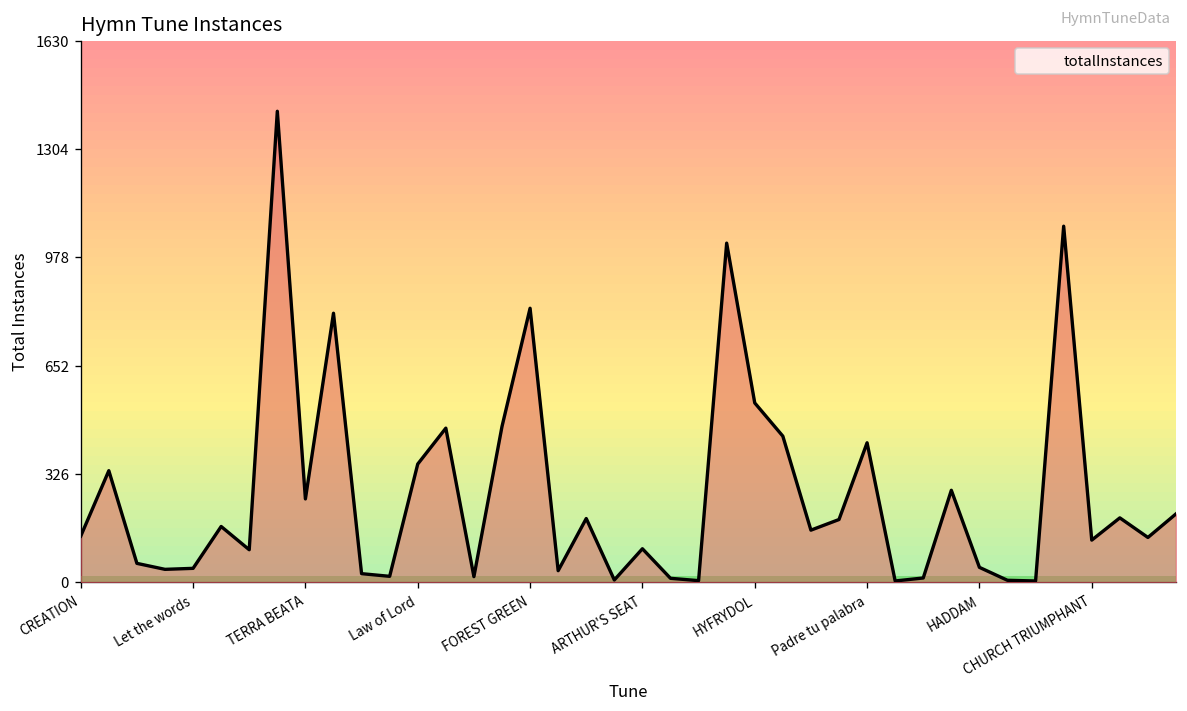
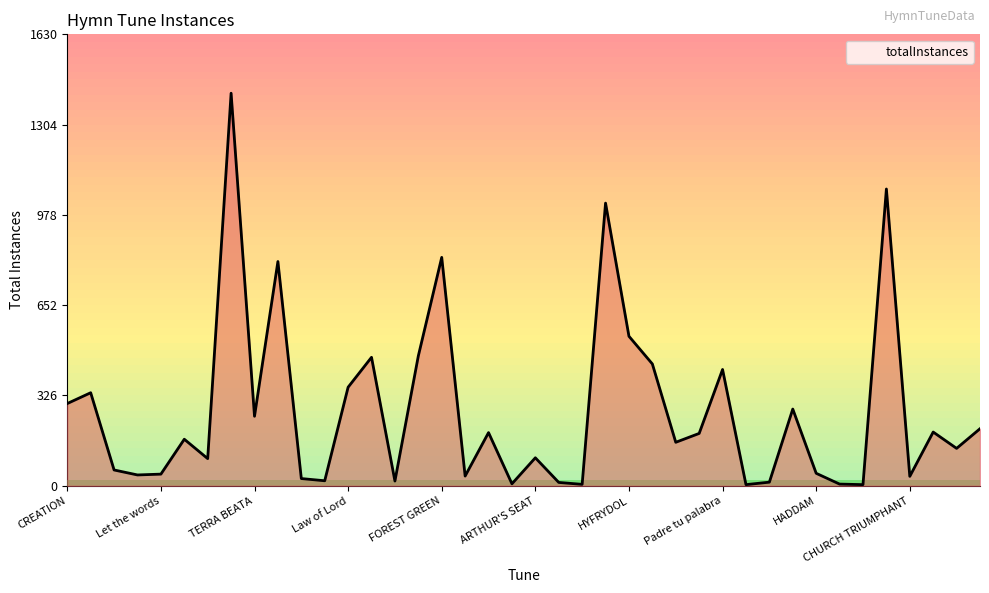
CREATION: 140 -> 300
CHURCH TRIUMPHANT: 130 -> 30
